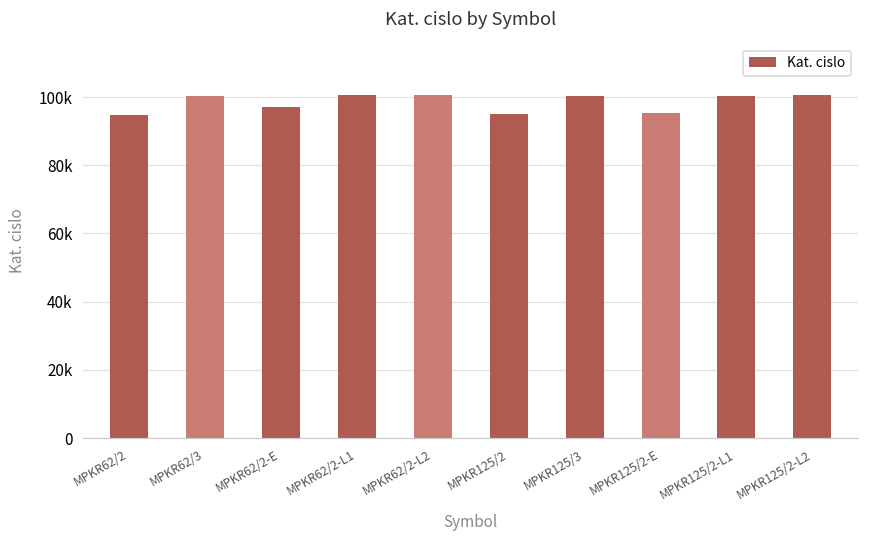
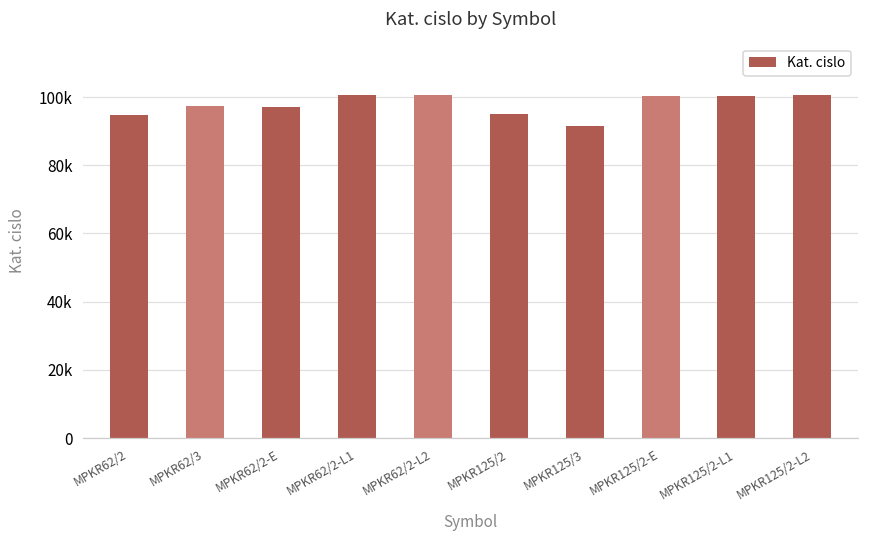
MPKR62/3: 100000 -> 97000
MPKR125/3: 100000 -> 92000
MPKR125/2-E: 95000 -> 100000
